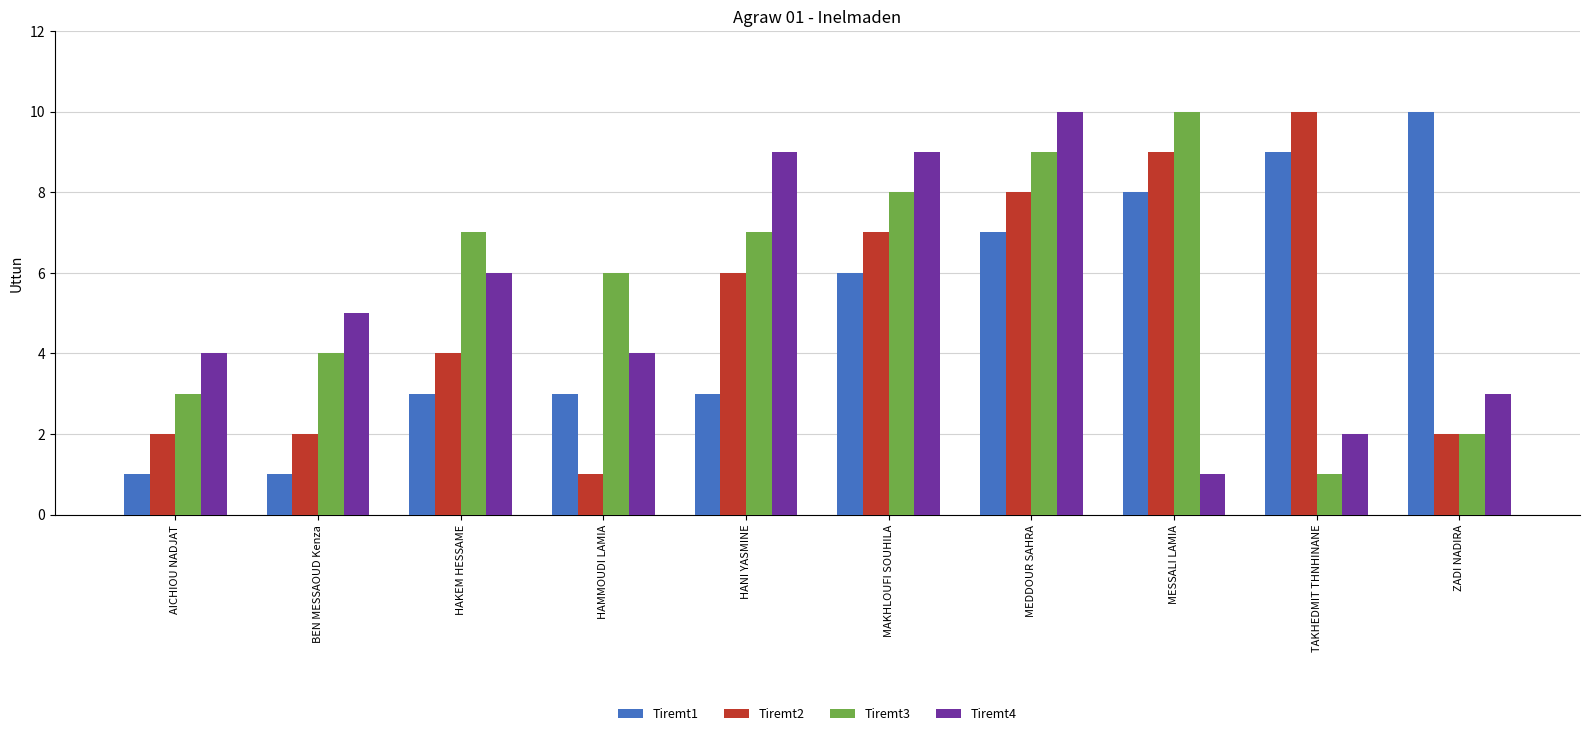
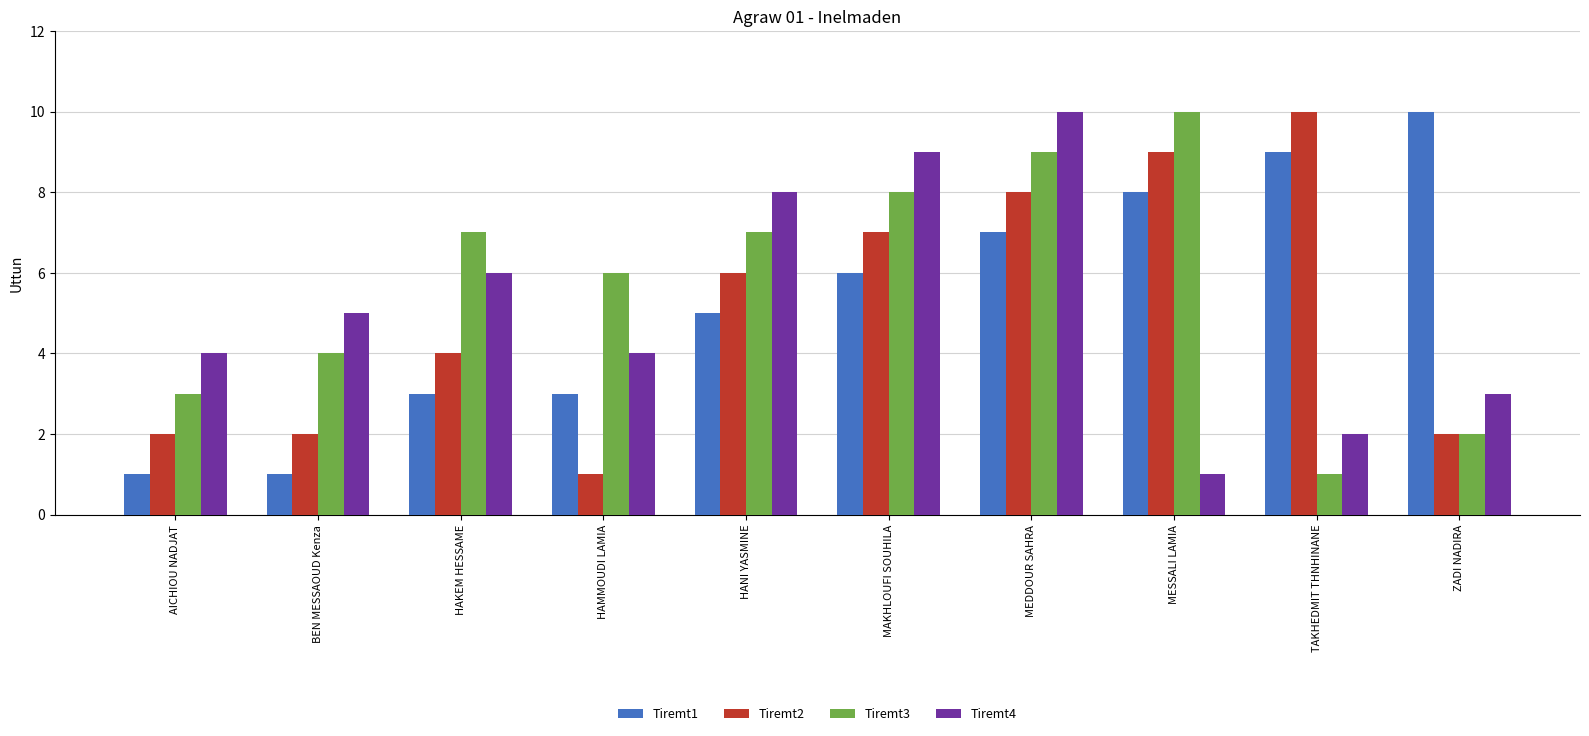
Tiremt1, HANI YASMINE: 3 -> 5
Tiremt4, HANI YASMINE: 9 -> 8
